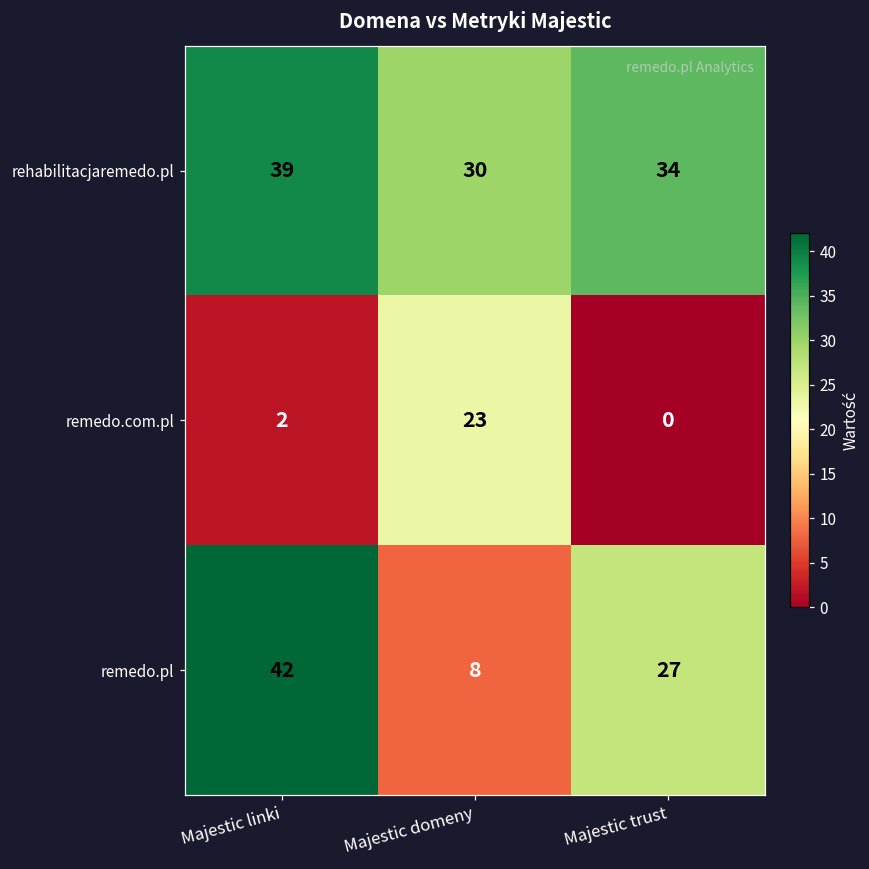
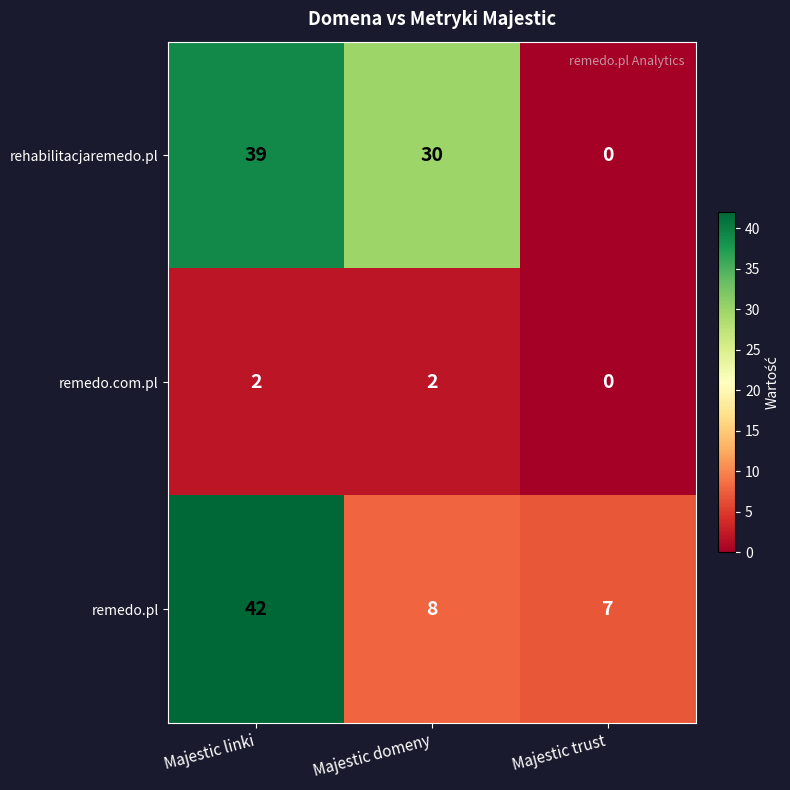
rehabilitacjaremedo.pl, Majestic trust: 34 -> 0
remedo.com.pl, Majestic domeny: 23 -> 2
remedo.pl, Majestic trust: 27 -> 7
